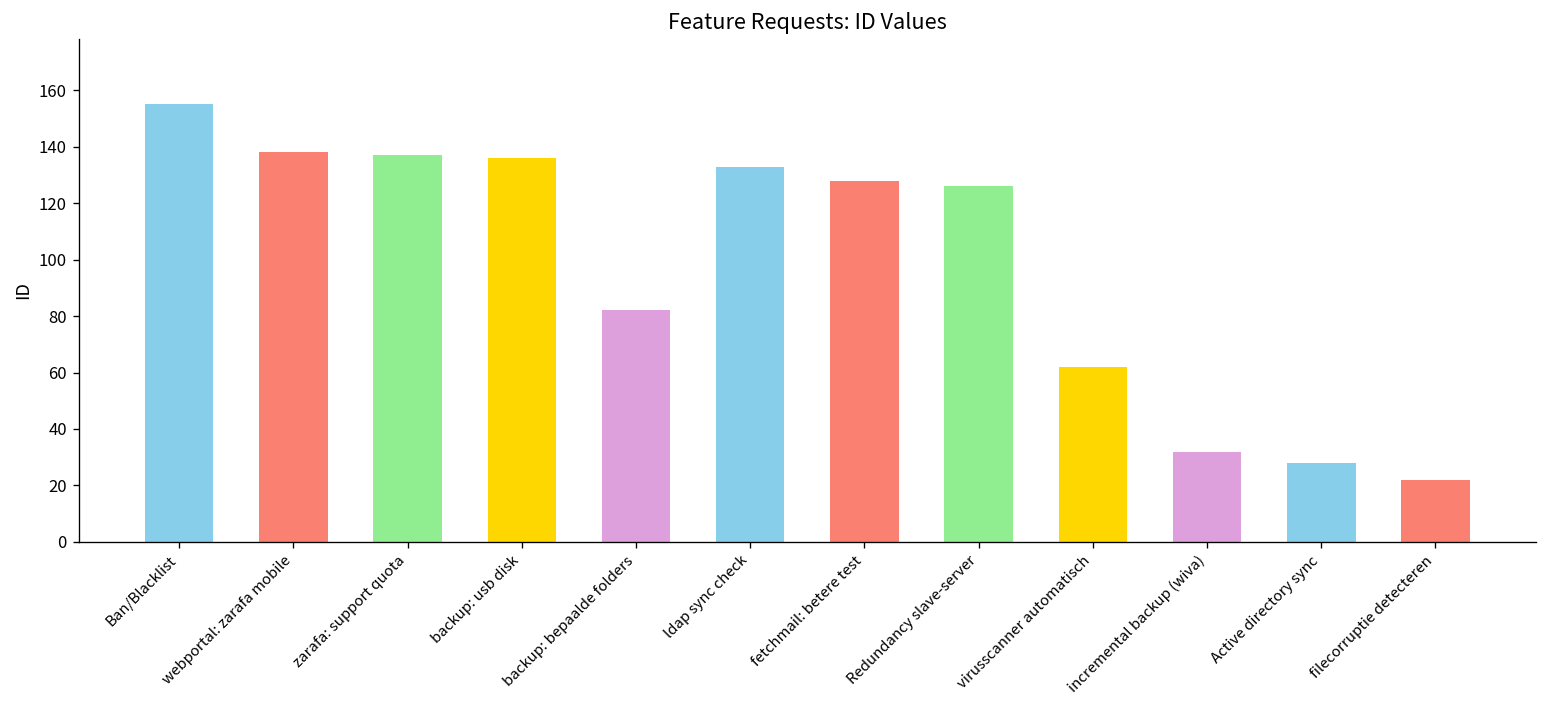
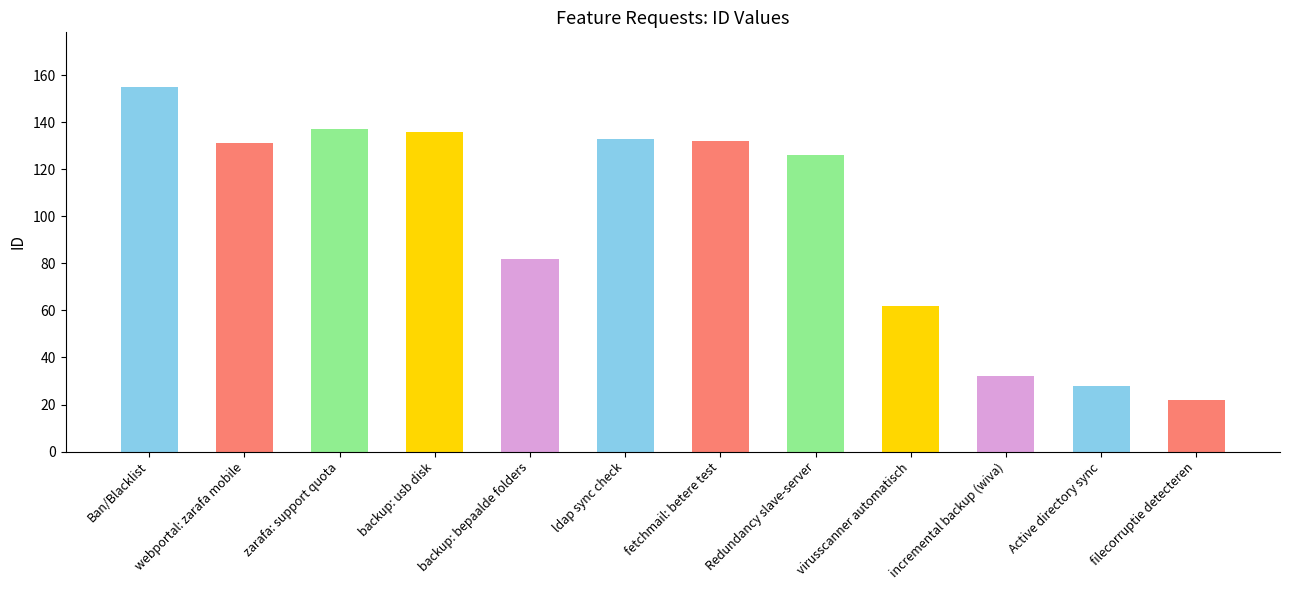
webportal: zarafa mobile: 138 -> 131
fetchmail: betere test: 128 -> 132
